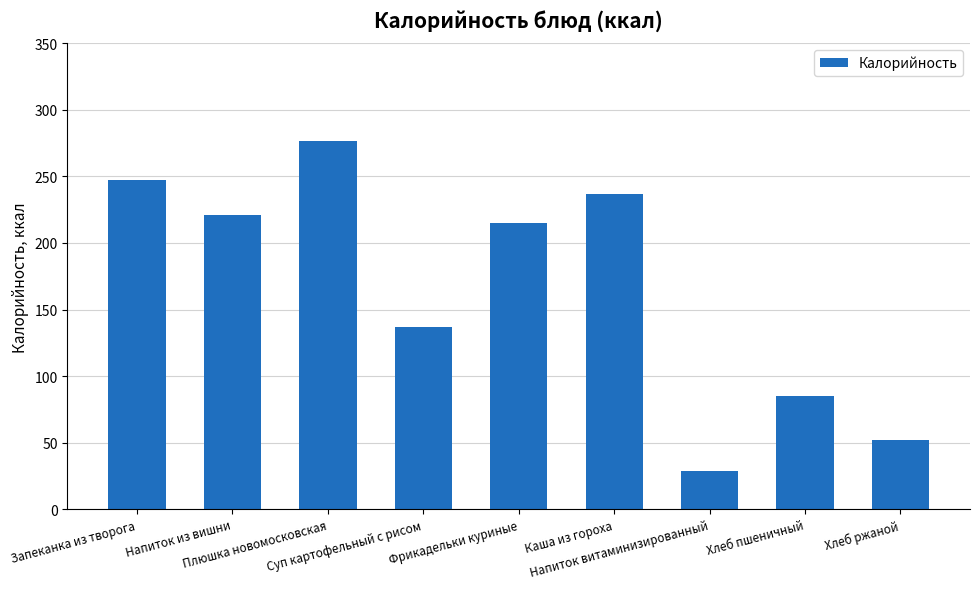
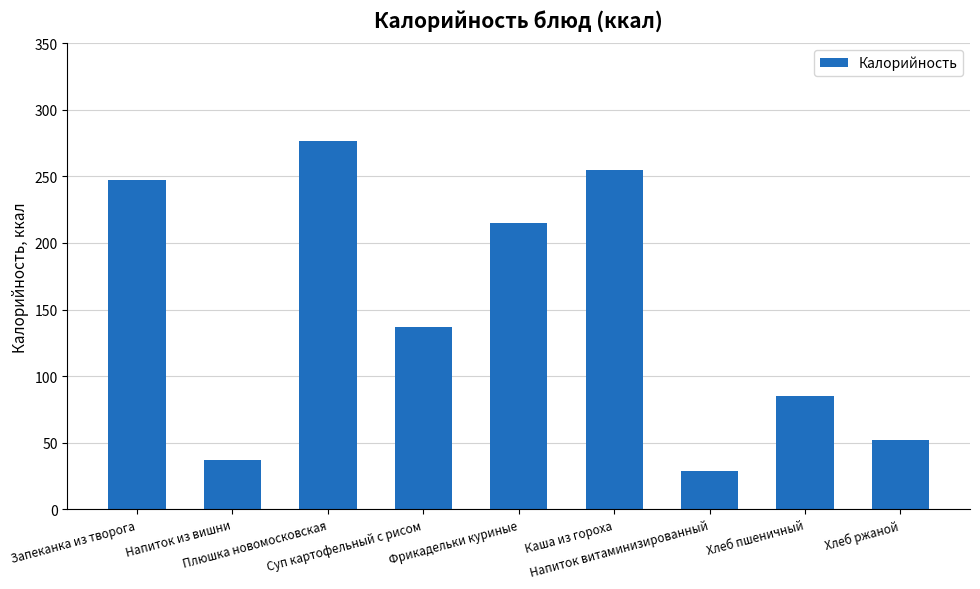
Напиток из вишни: 221 -> 37
Каша из гороха: 236 -> 255
